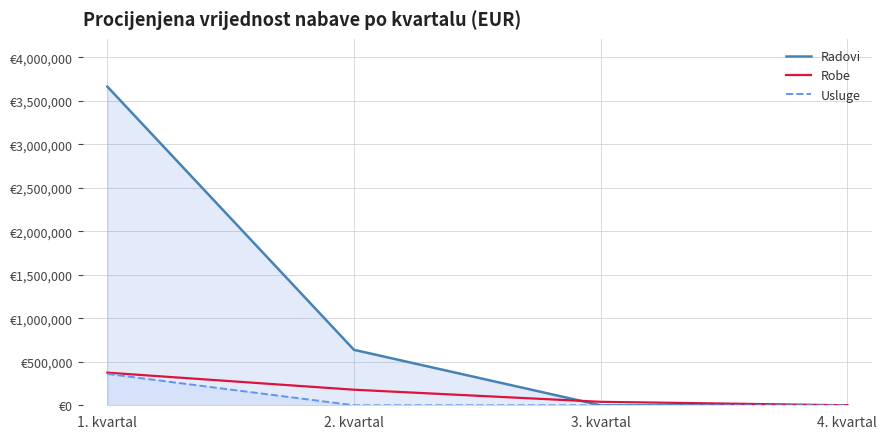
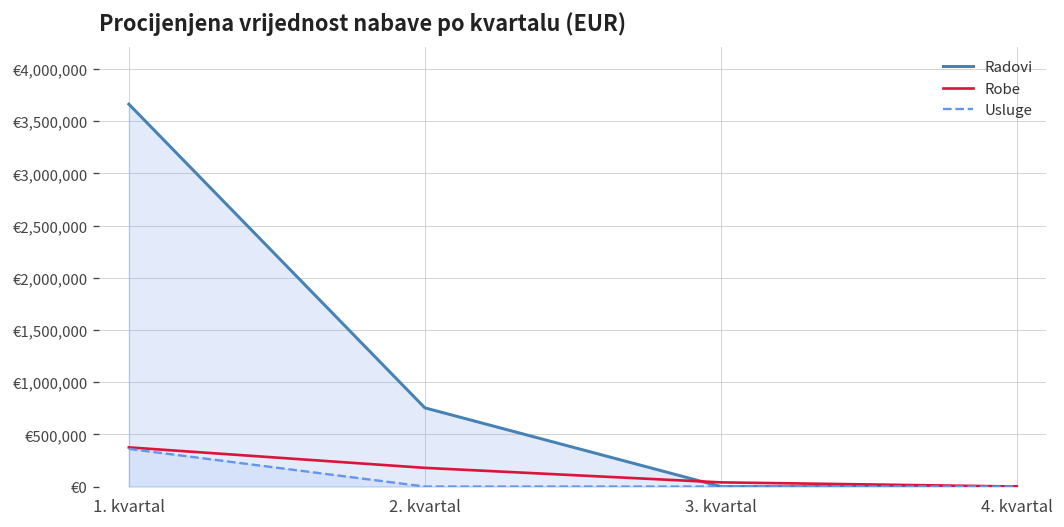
Radovi, 2. kvartal: €600,000 -> €800,000
